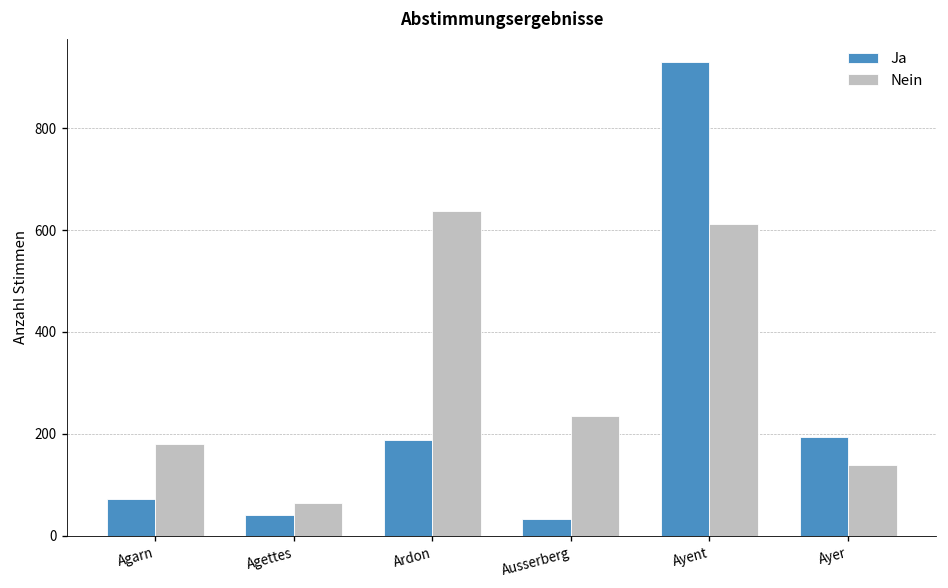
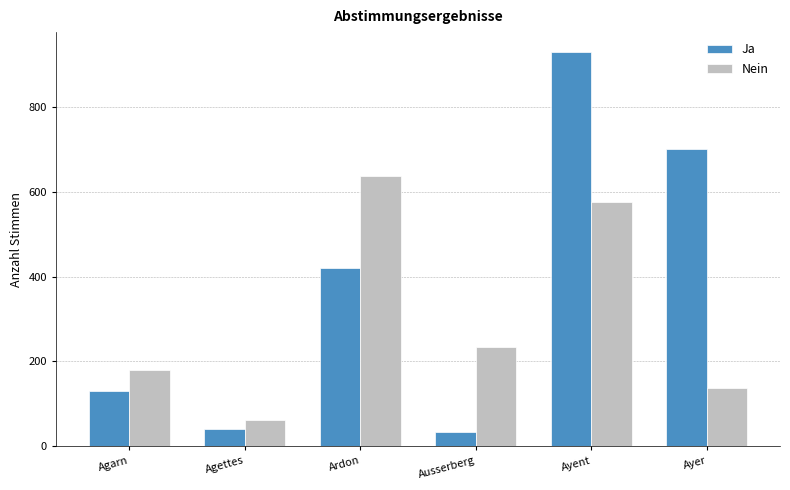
Ja, Agarn: 70 -> 130
Ja, Ardon: 190 -> 420
Nein, Ayent: 610 -> 580
Ja, Ayer: 190 -> 700
